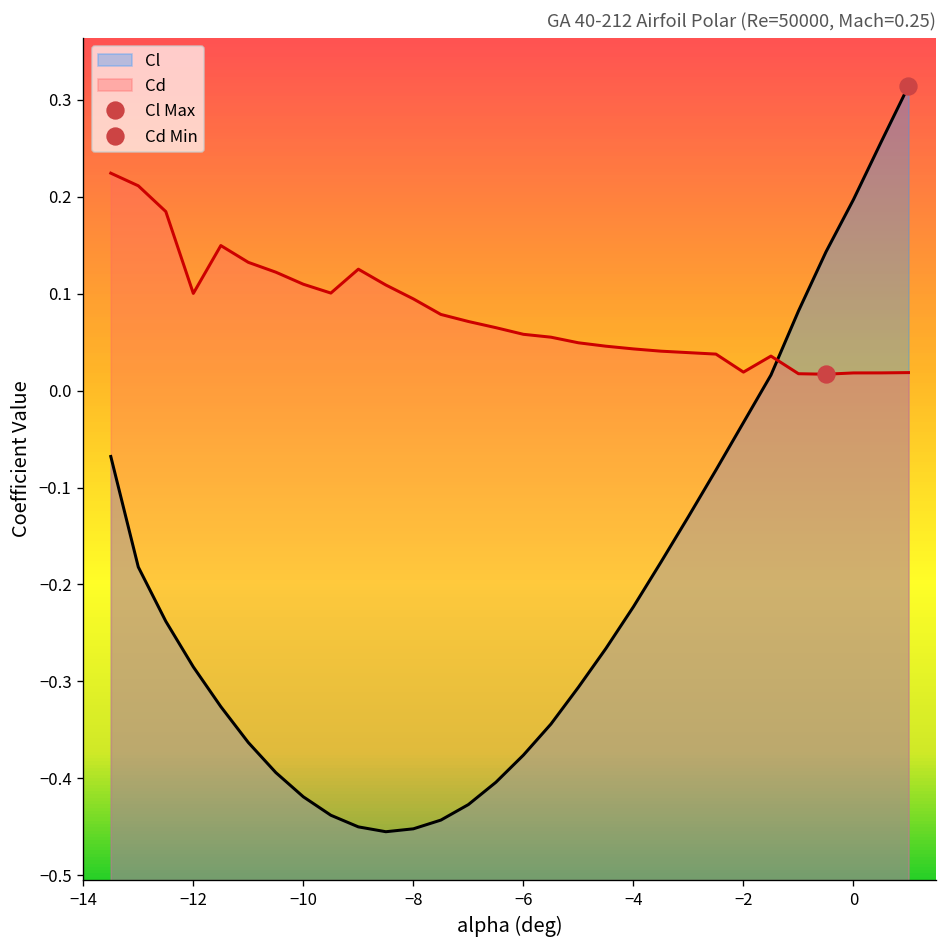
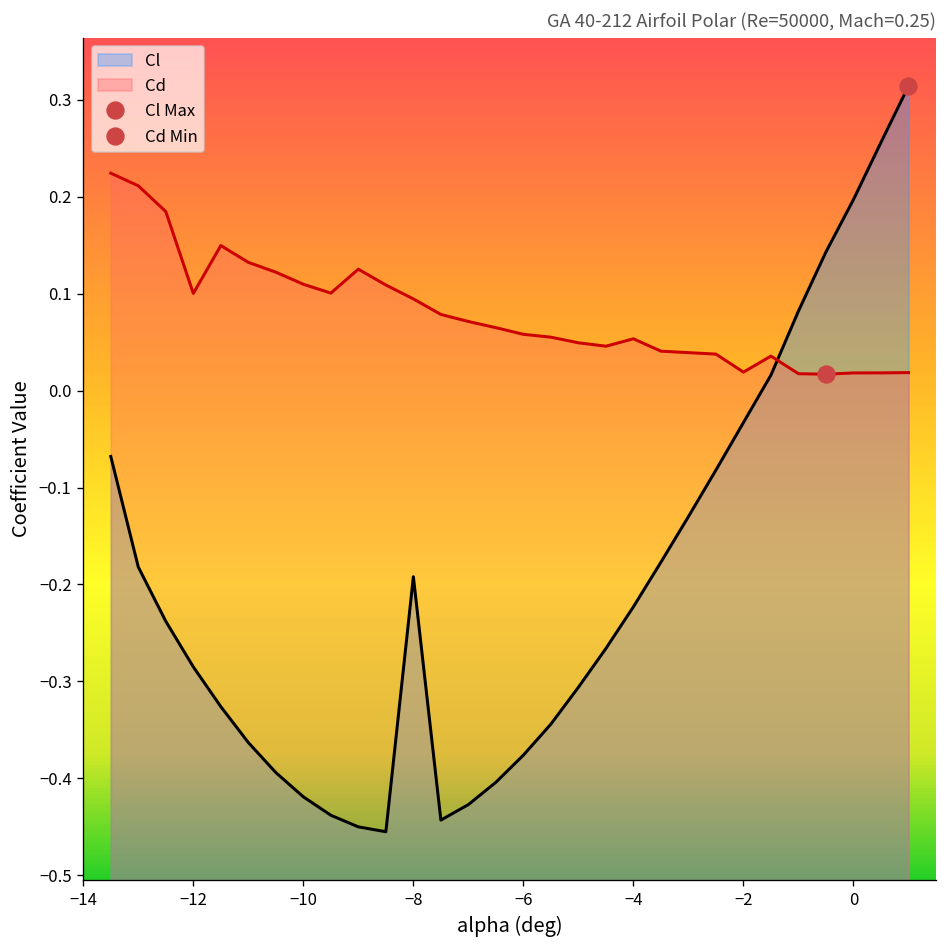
Cl, −8: -0.45 -> -0.19
Cd, −4: 0.04 -> 0.05
